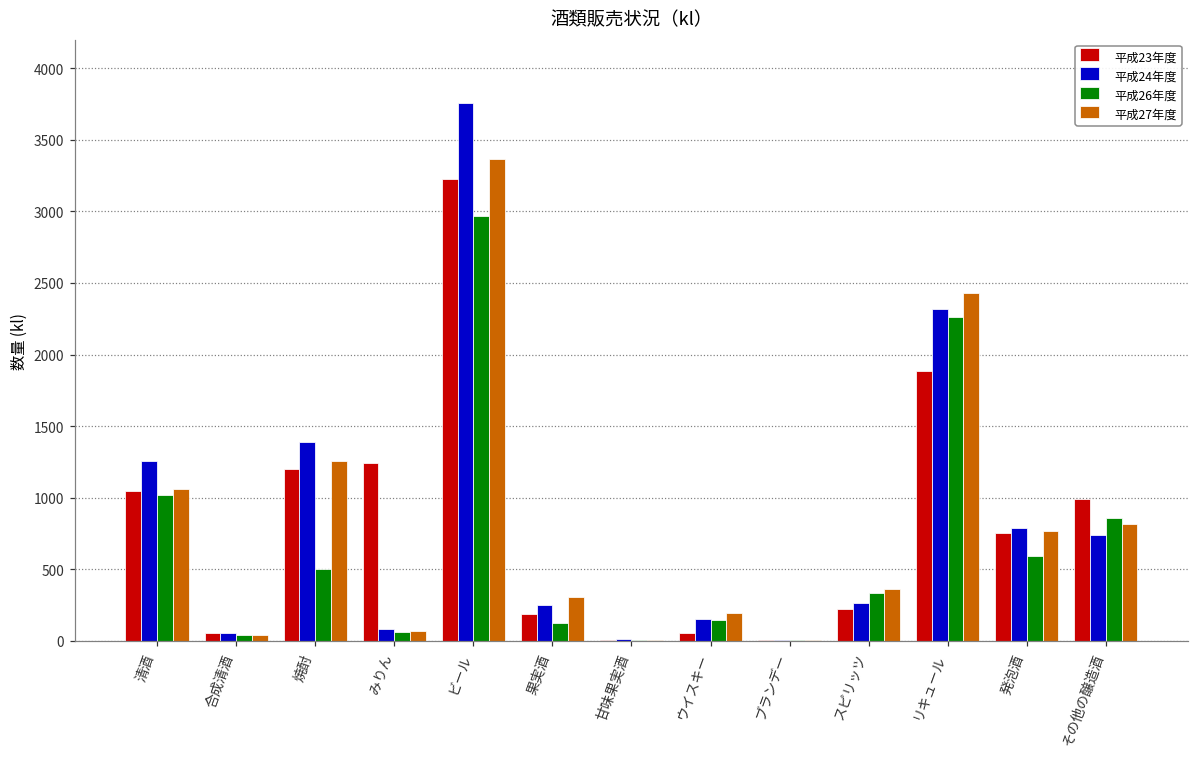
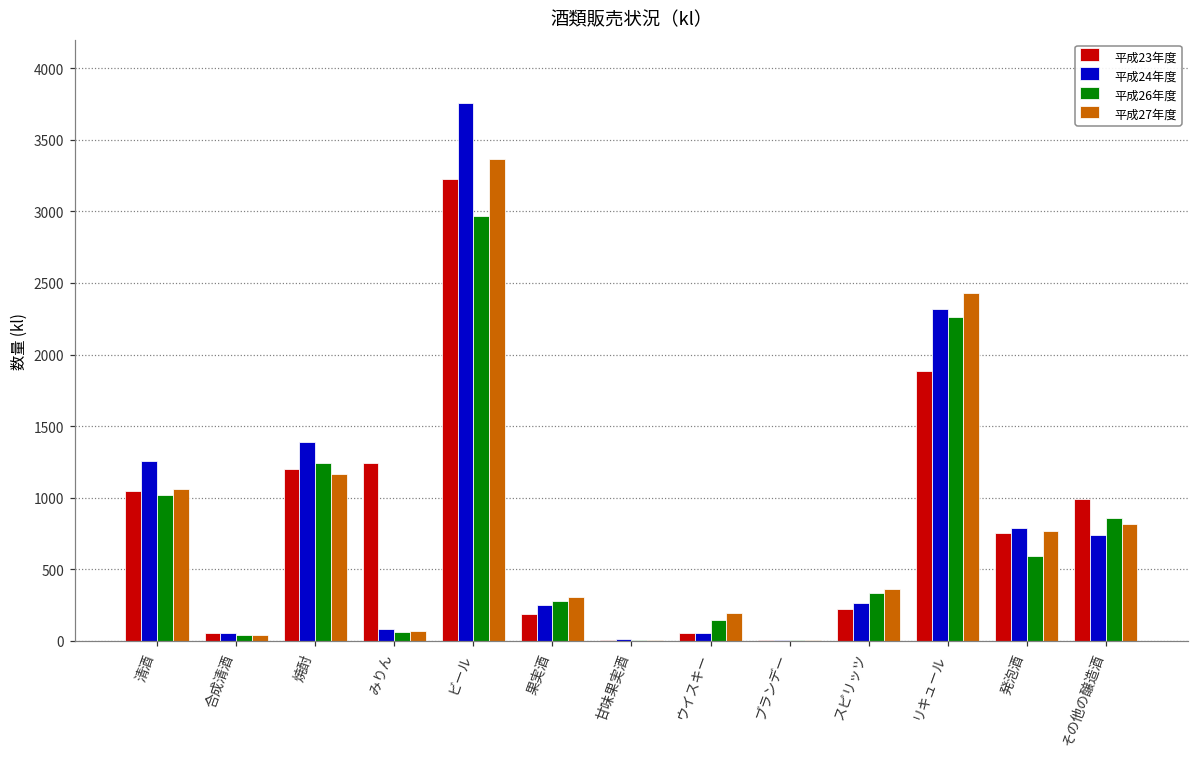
平成26年度, 焼酎: 510 -> 1240
平成27年度, 焼酎: 1260 -> 1160
平成26年度, 果実酒: 120 -> 280
平成24年度, ウイスキー: 150 -> 60
